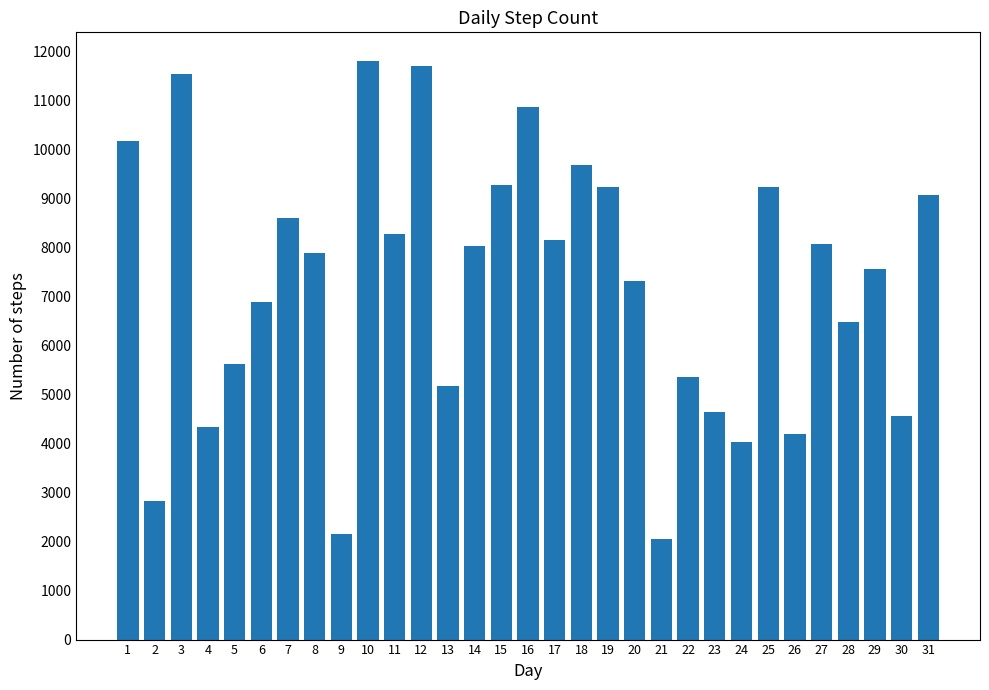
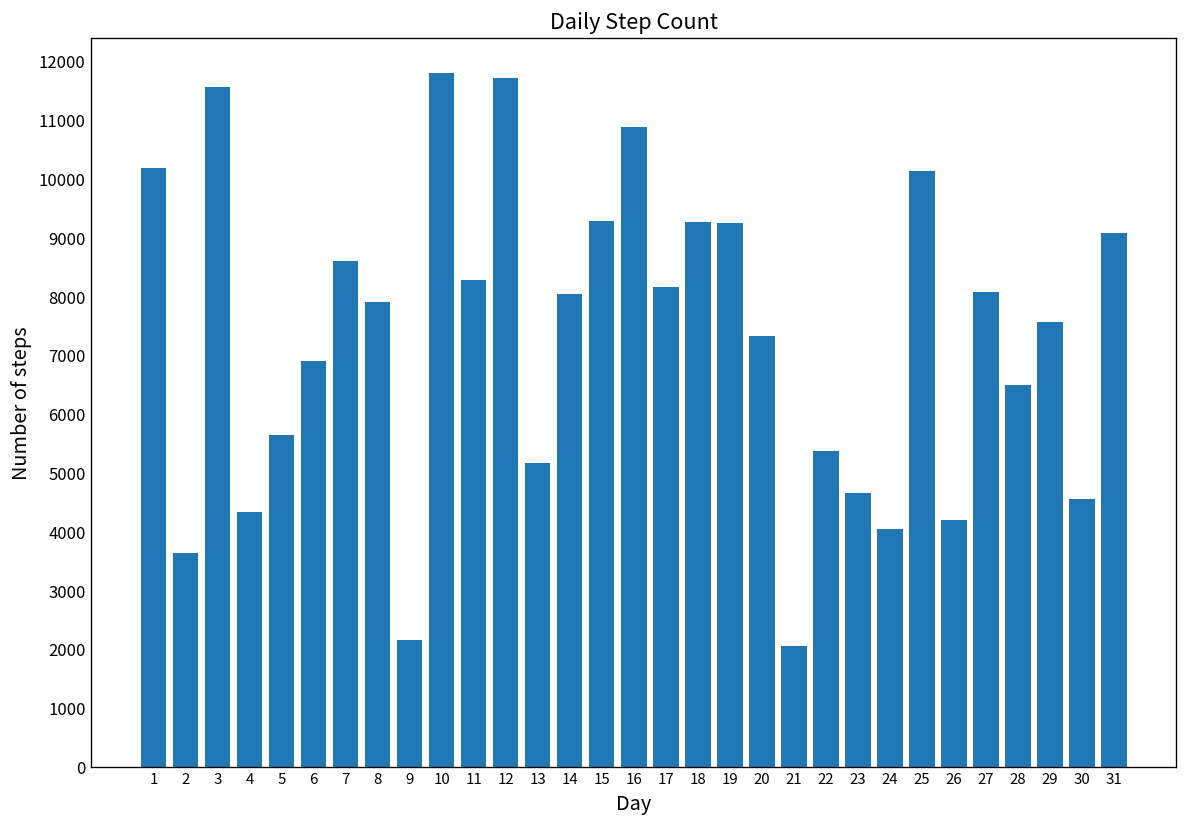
2: 2800 -> 3600
18: 9700 -> 9300
25: 9200 -> 10100
